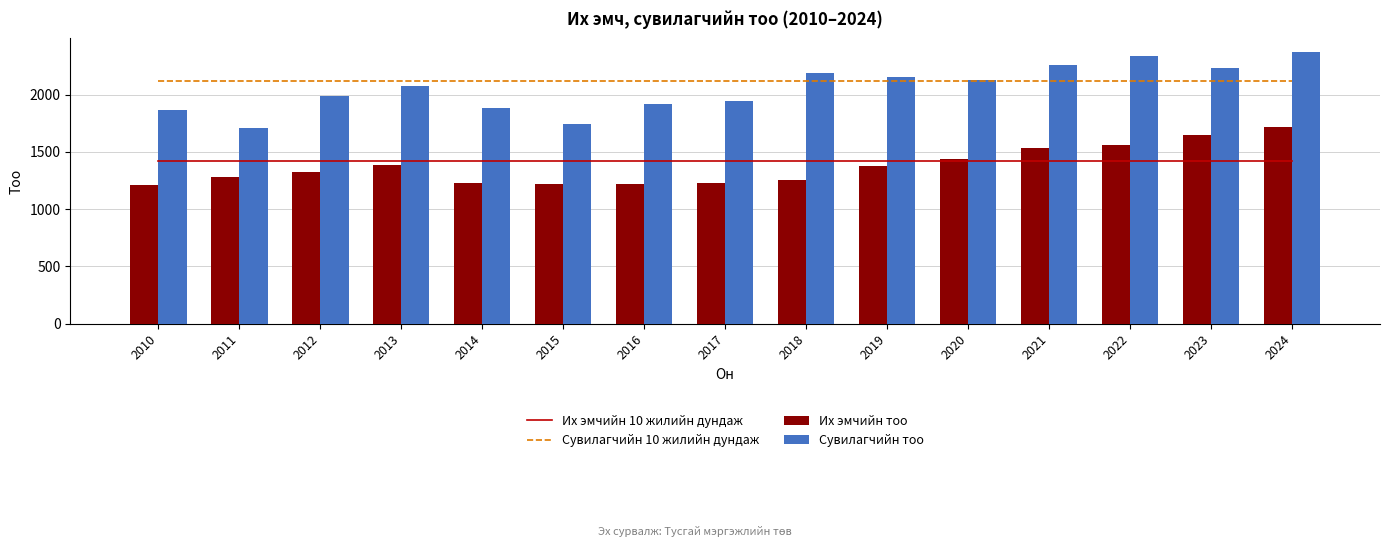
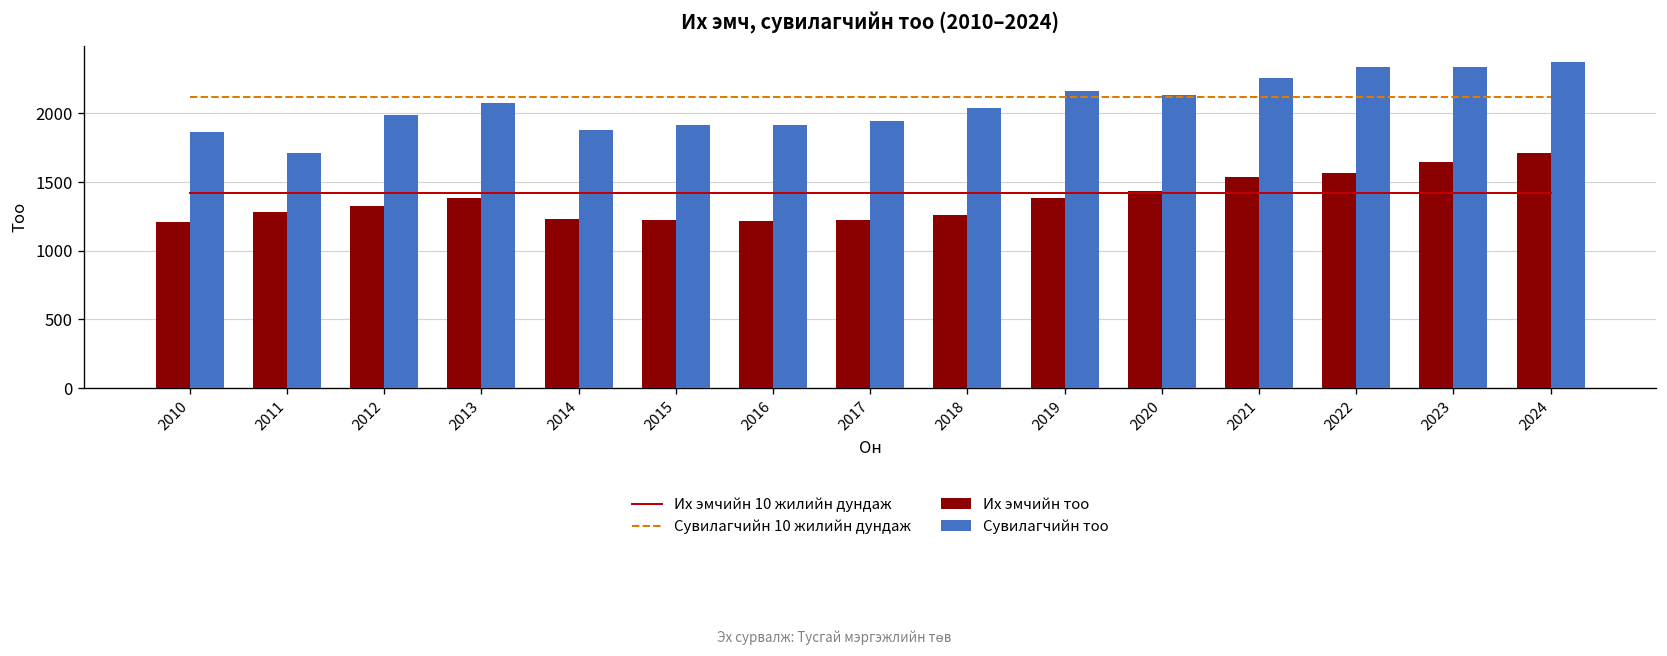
Сувилагчийн тоо, 2015: 1740 -> 1910
Сувилагчийн тоо, 2018: 2190 -> 2040
Сувилагчийн тоо, 2023: 2230 -> 2330
